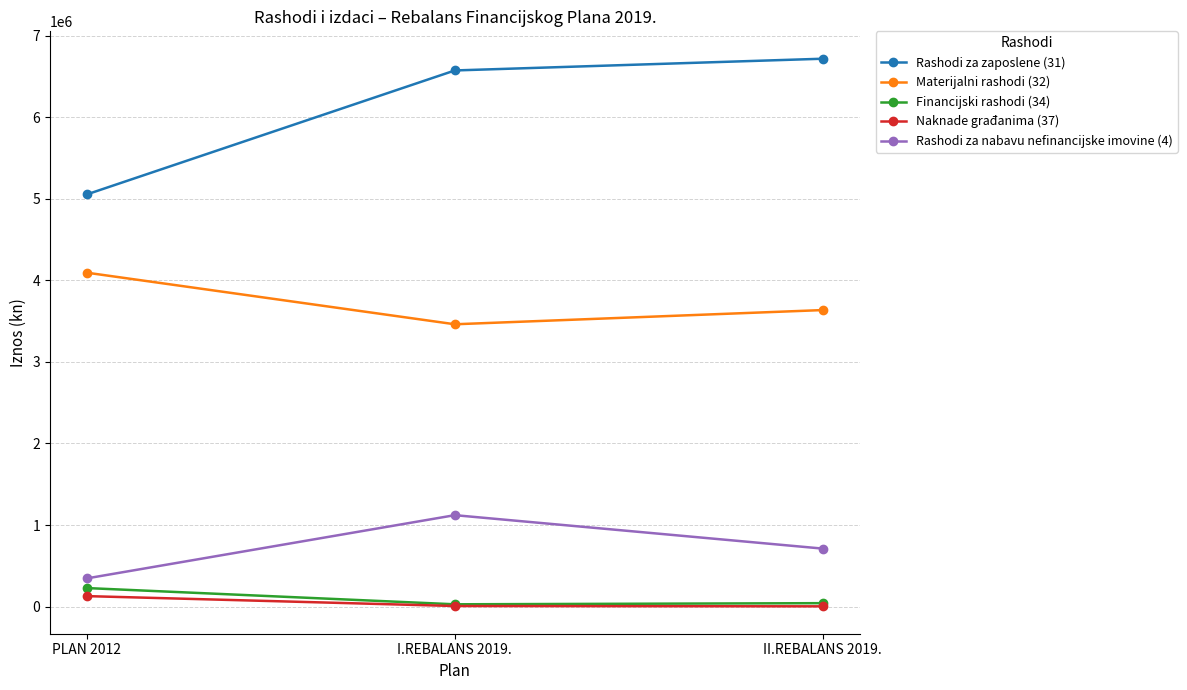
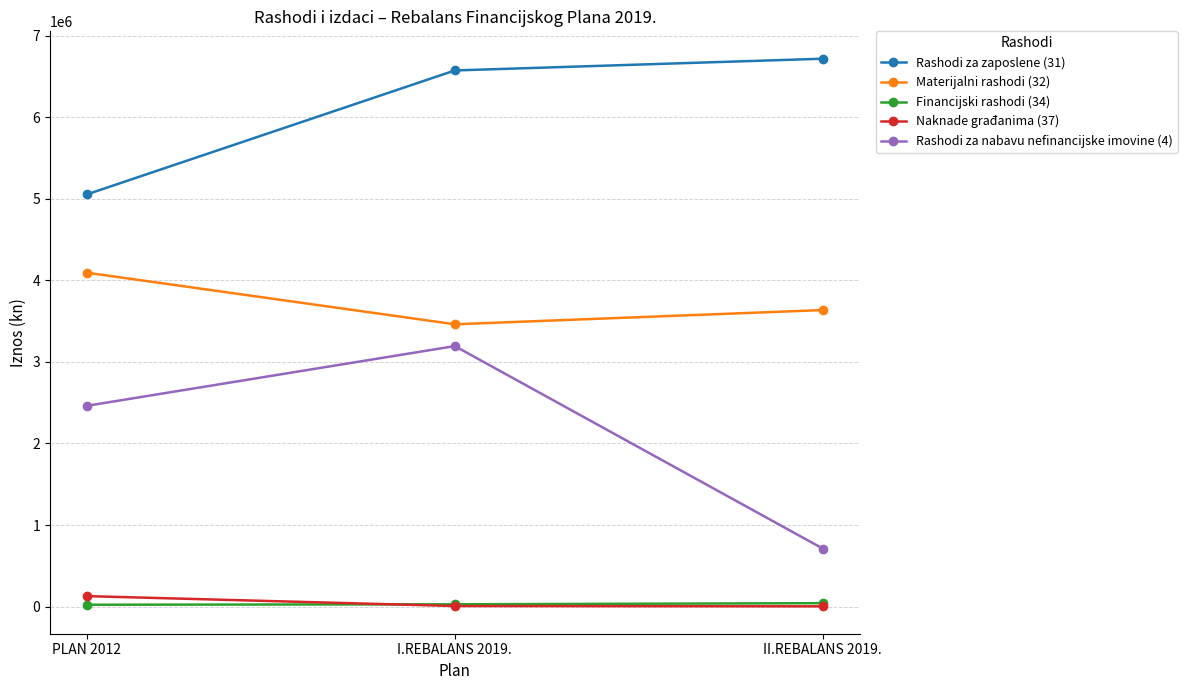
Financijski rashodi (34), PLAN 2012: 200000 -> 0
Rashodi za nabavu nefinancijske imovine (4), PLAN 2012: 300000 -> 2500000
Rashodi za nabavu nefinancijske imovine (4), I.REBALANS 2019.: 1100000 -> 3200000
